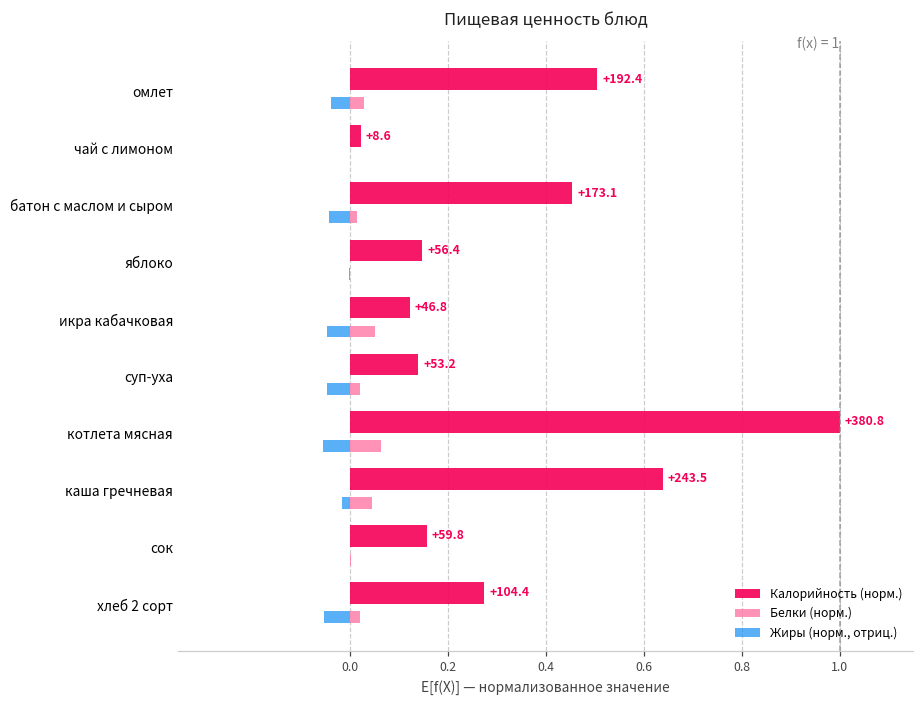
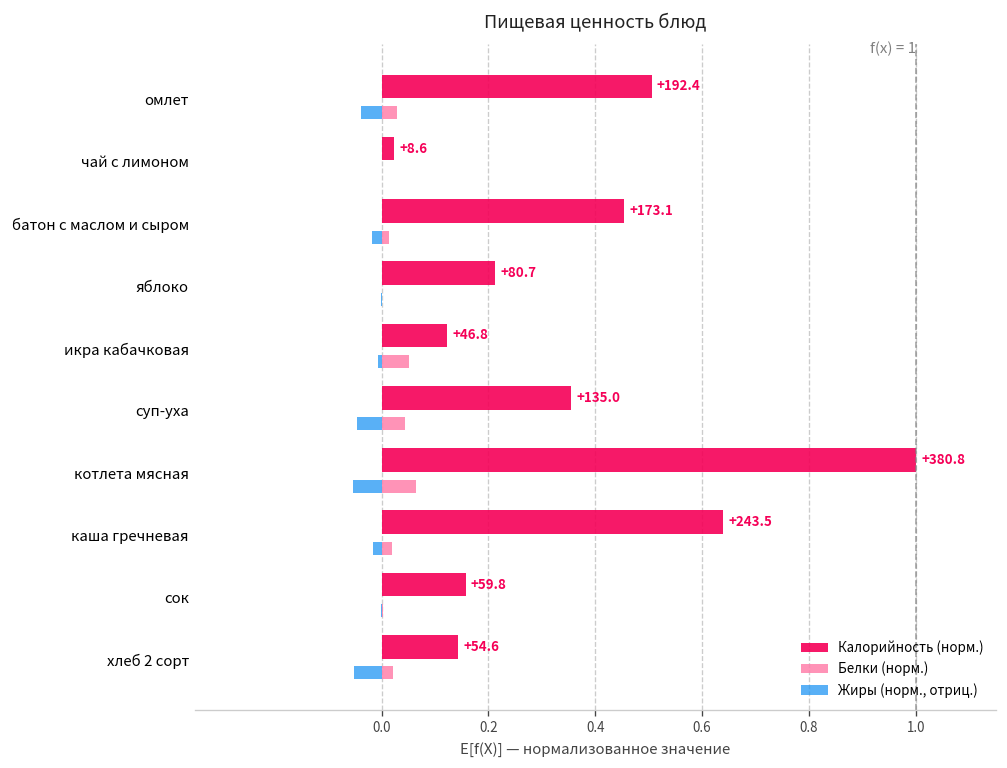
Жиры (норм., отриц.), батон с маслом и сыром: -0.04 -> -0.02
Калорийность (норм.), яблоко: +56.4 -> +80.7
Жиры (норм., отриц.), икра кабачковая: -0.05 -> -0.01
Калорийность (норм.), суп-уха: +53.2 -> +135.0
Белки (норм.), суп-уха: 0.02 -> 0.04
Белки (норм.), каша гречневая: 0.04 -> 0.02
Калорийность (норм.), хлеб 2 сорт: +104.4 -> +54.6
